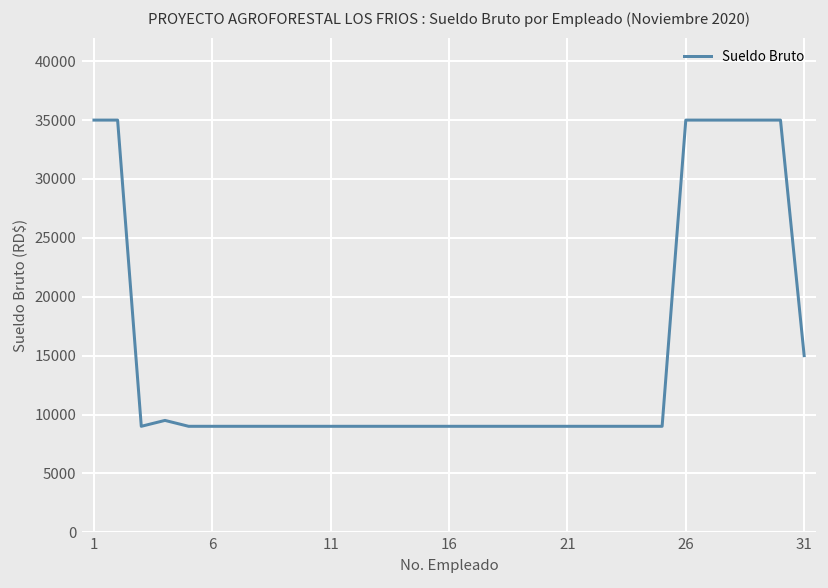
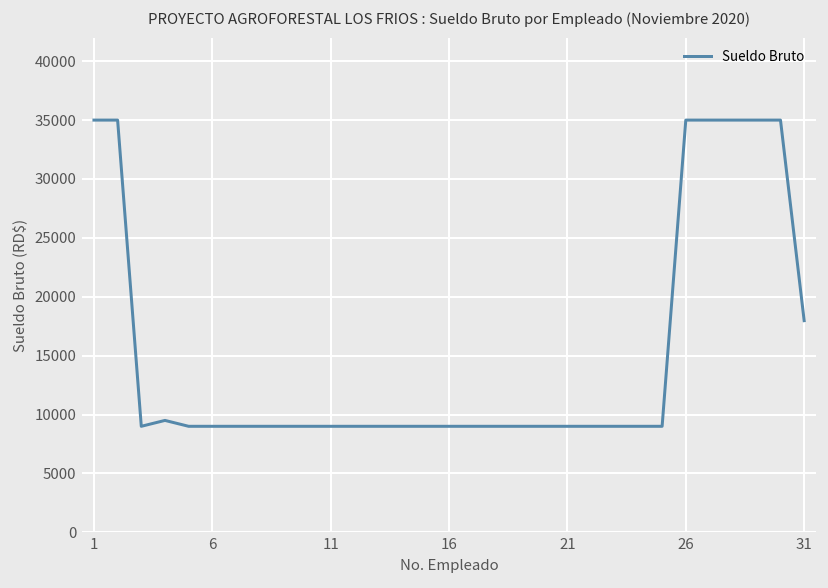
31: 15000 -> 18000
